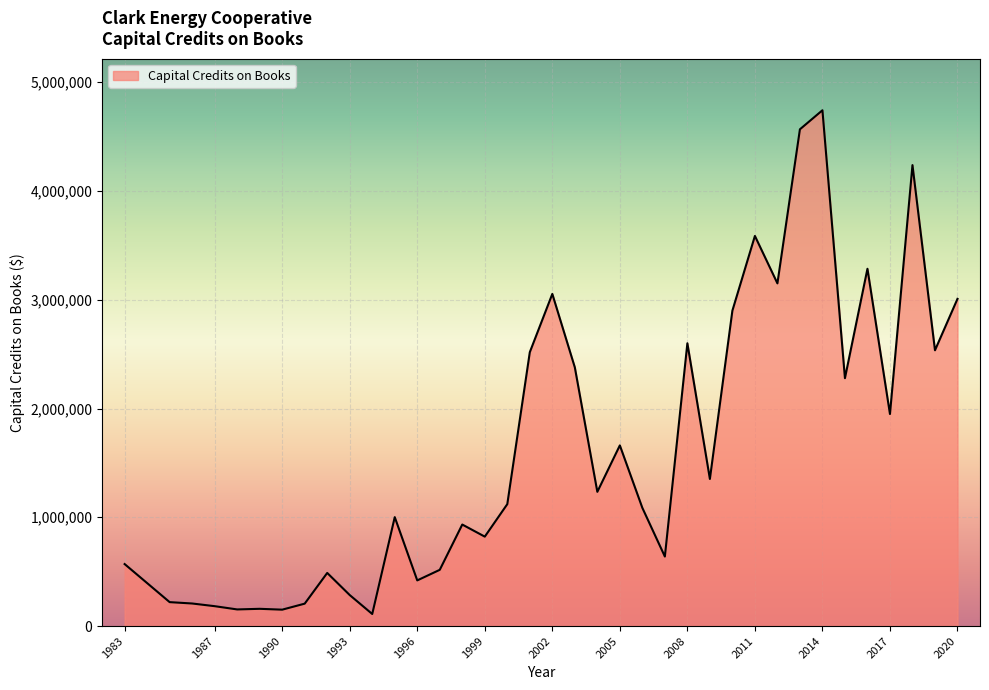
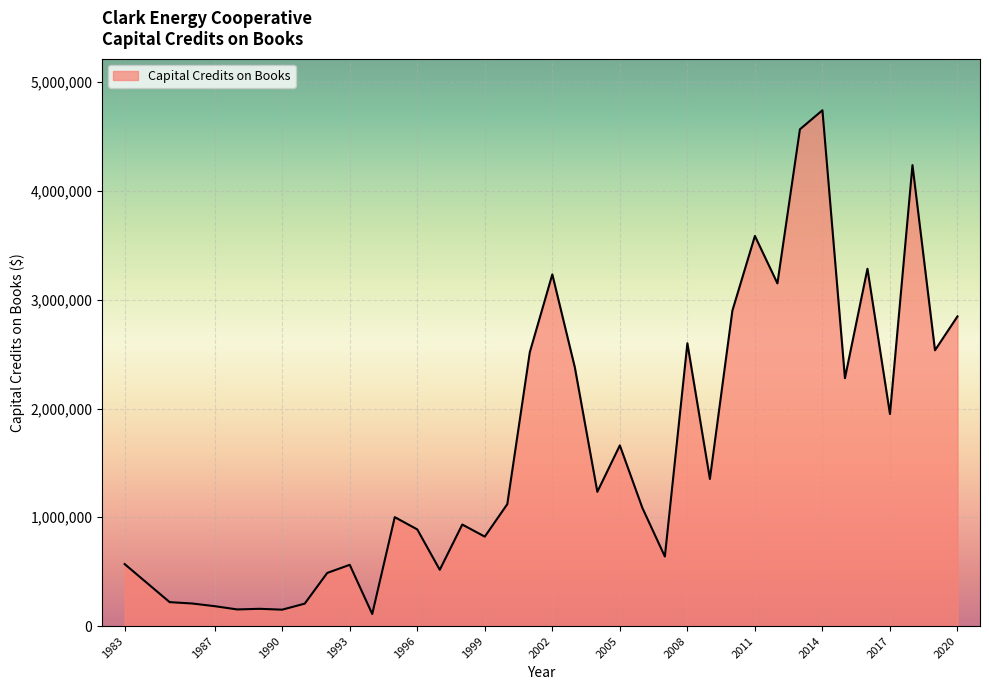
1993: 290,000 -> 560,000
1996: 420,000 -> 890,000
2002: 3,050,000 -> 3,230,000
2020: 3,010,000 -> 2,850,000
